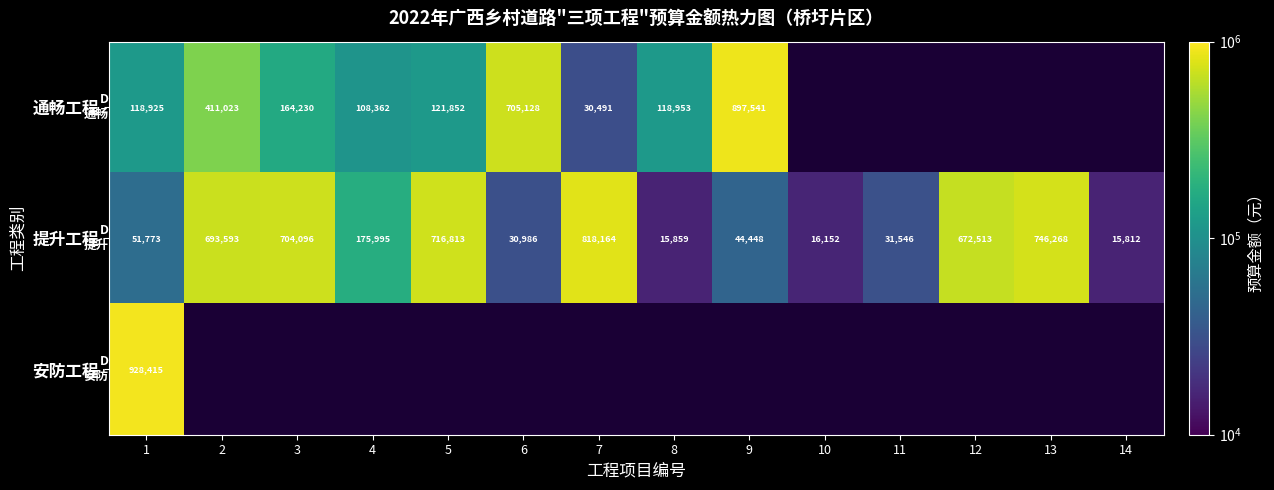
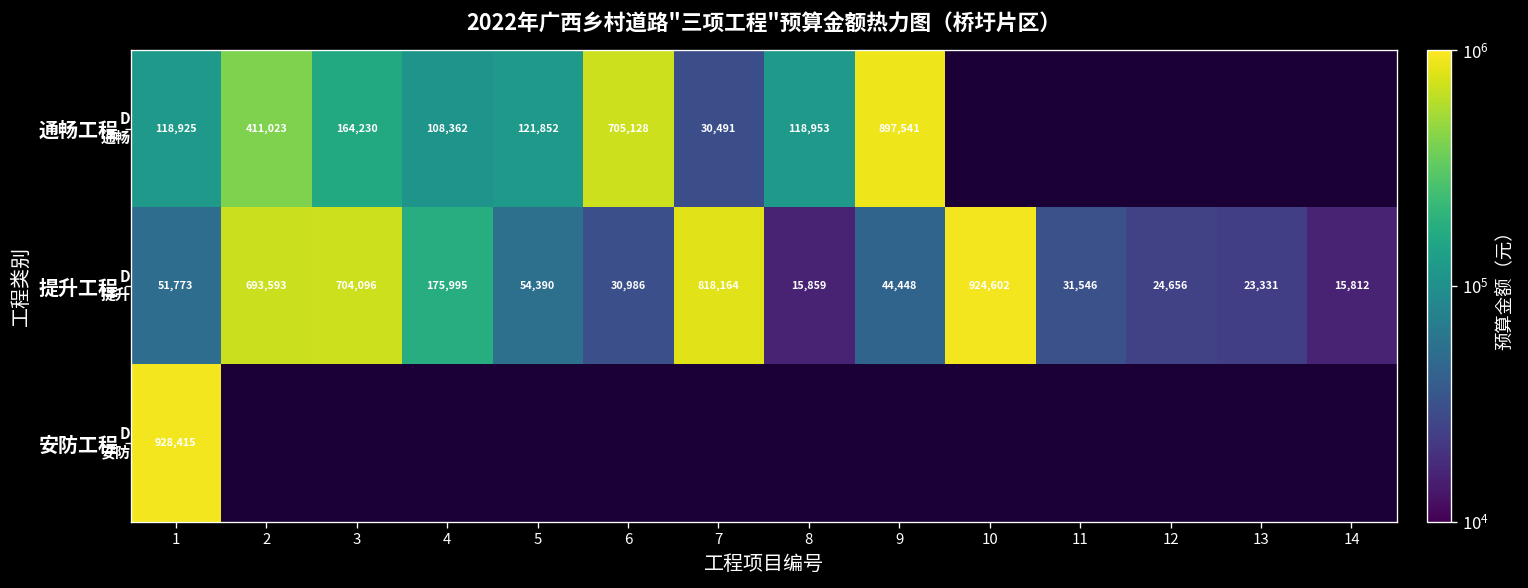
提升工程, 5: 716,813 -> 54,390
提升工程, 10: 16,152 -> 924,602
提升工程, 12: 672,513 -> 24,656
提升工程, 13: 746,268 -> 23,331
